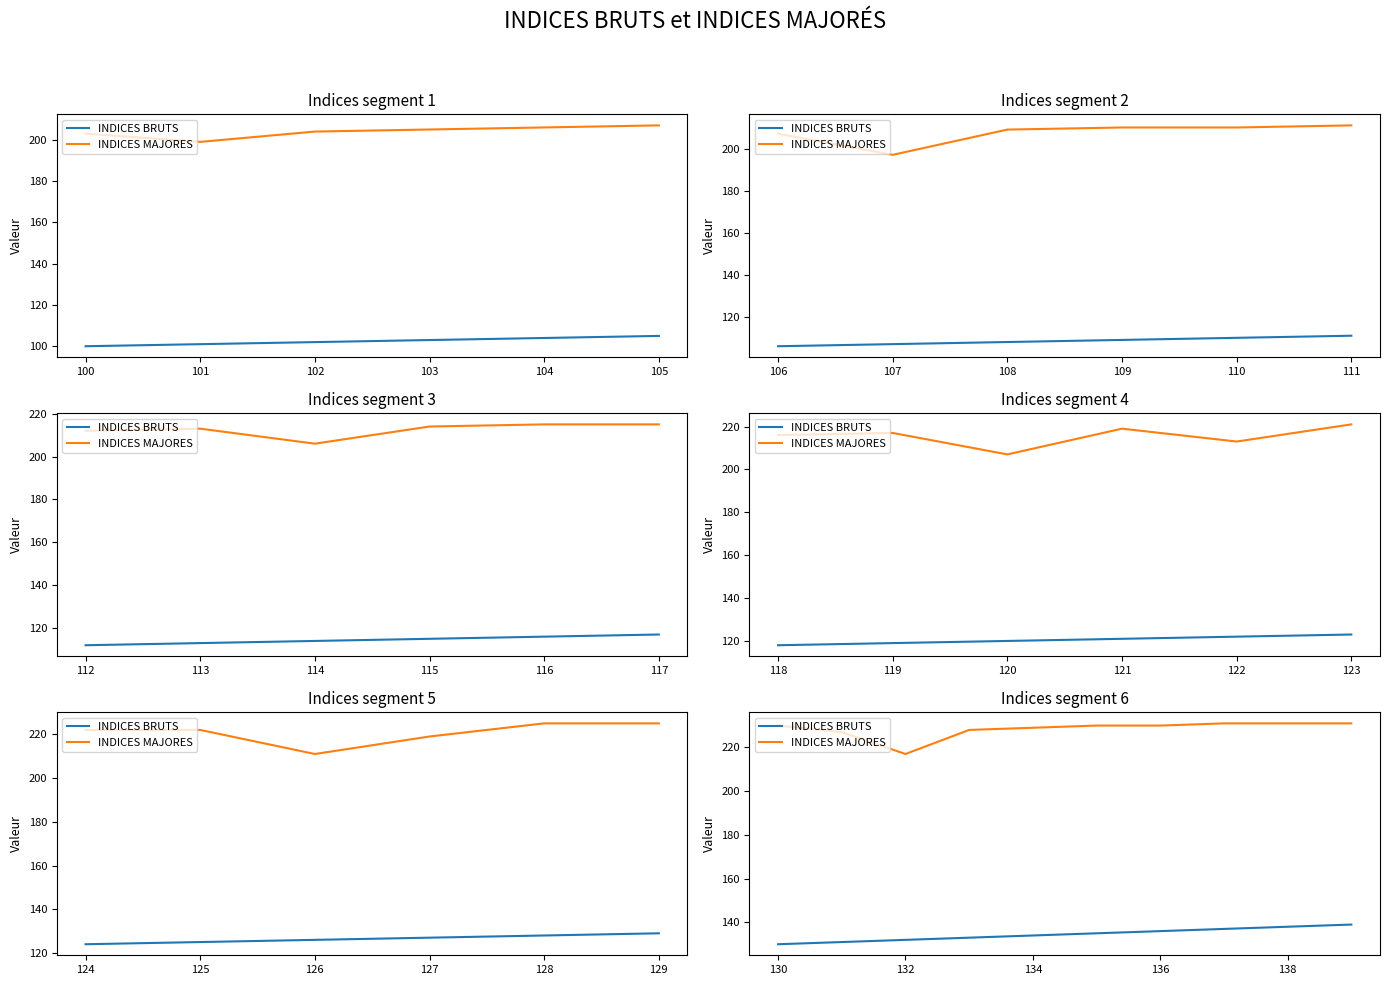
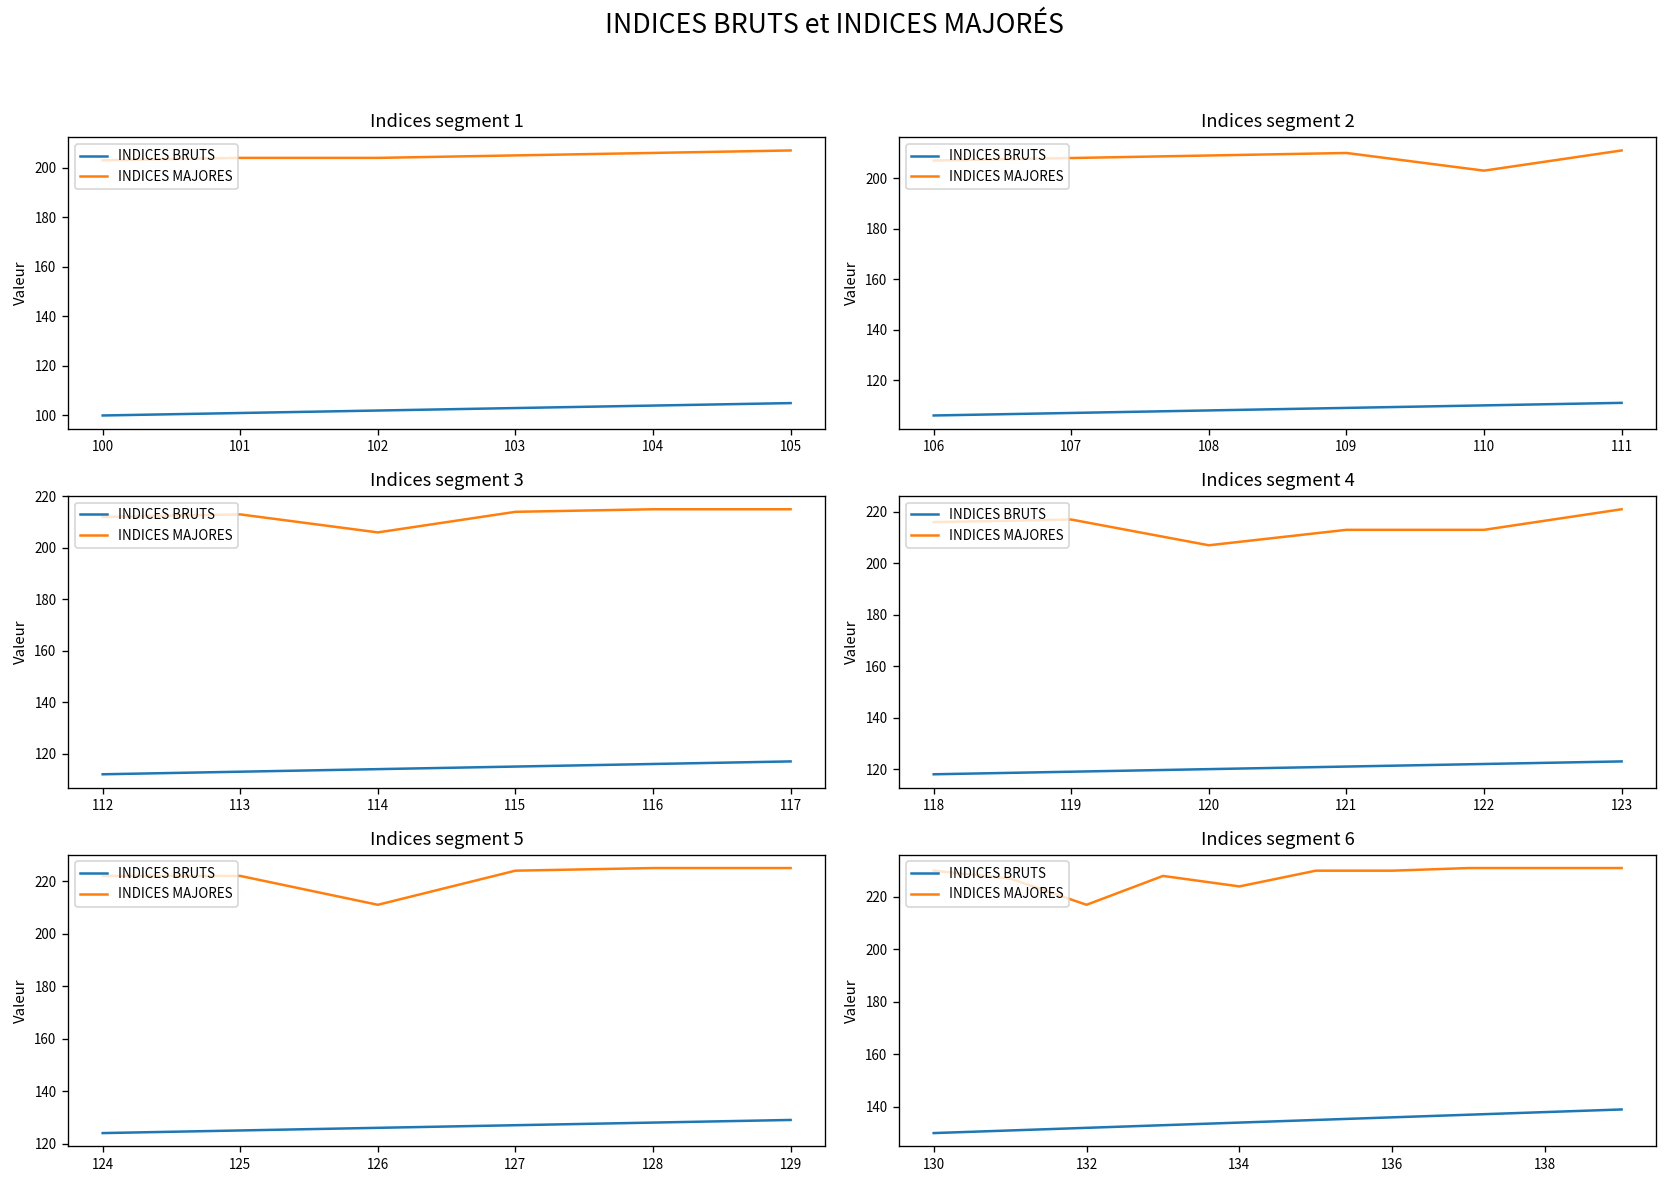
Indices segment 1, INDICES MAJORES, 101: 199 -> 204
Indices segment 2, INDICES MAJORES, 107: 197 -> 208
Indices segment 2, INDICES MAJORES, 110: 210 -> 203
Indices segment 4, INDICES MAJORES, 121: 219 -> 213
Indices segment 5, INDICES MAJORES, 127: 219 -> 224
Indices segment 6, INDICES MAJORES, 134: 229 -> 224
